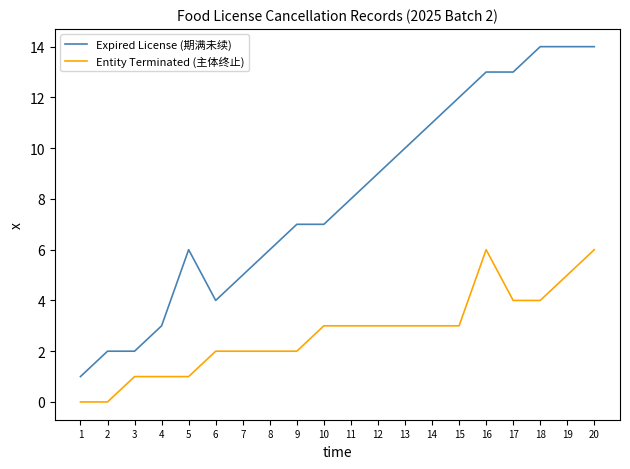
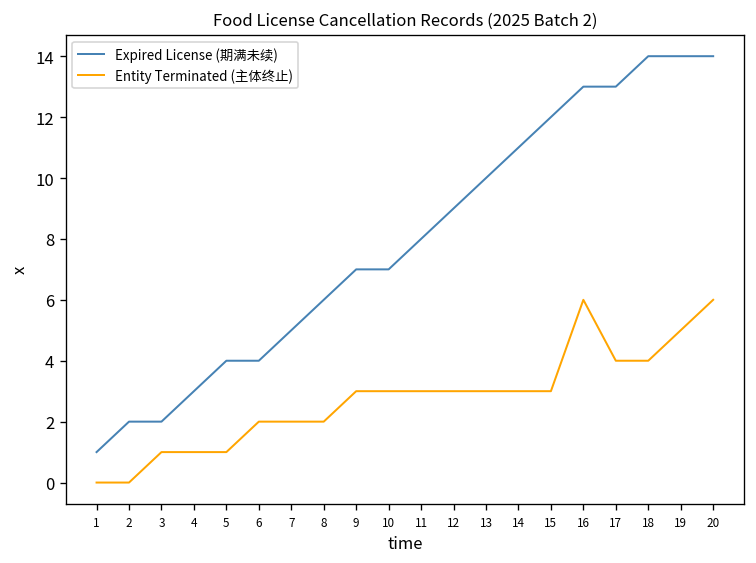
Expired License (期满未续), 5: 6 -> 4
Entity Terminated (主体终止), 9: 2 -> 3
